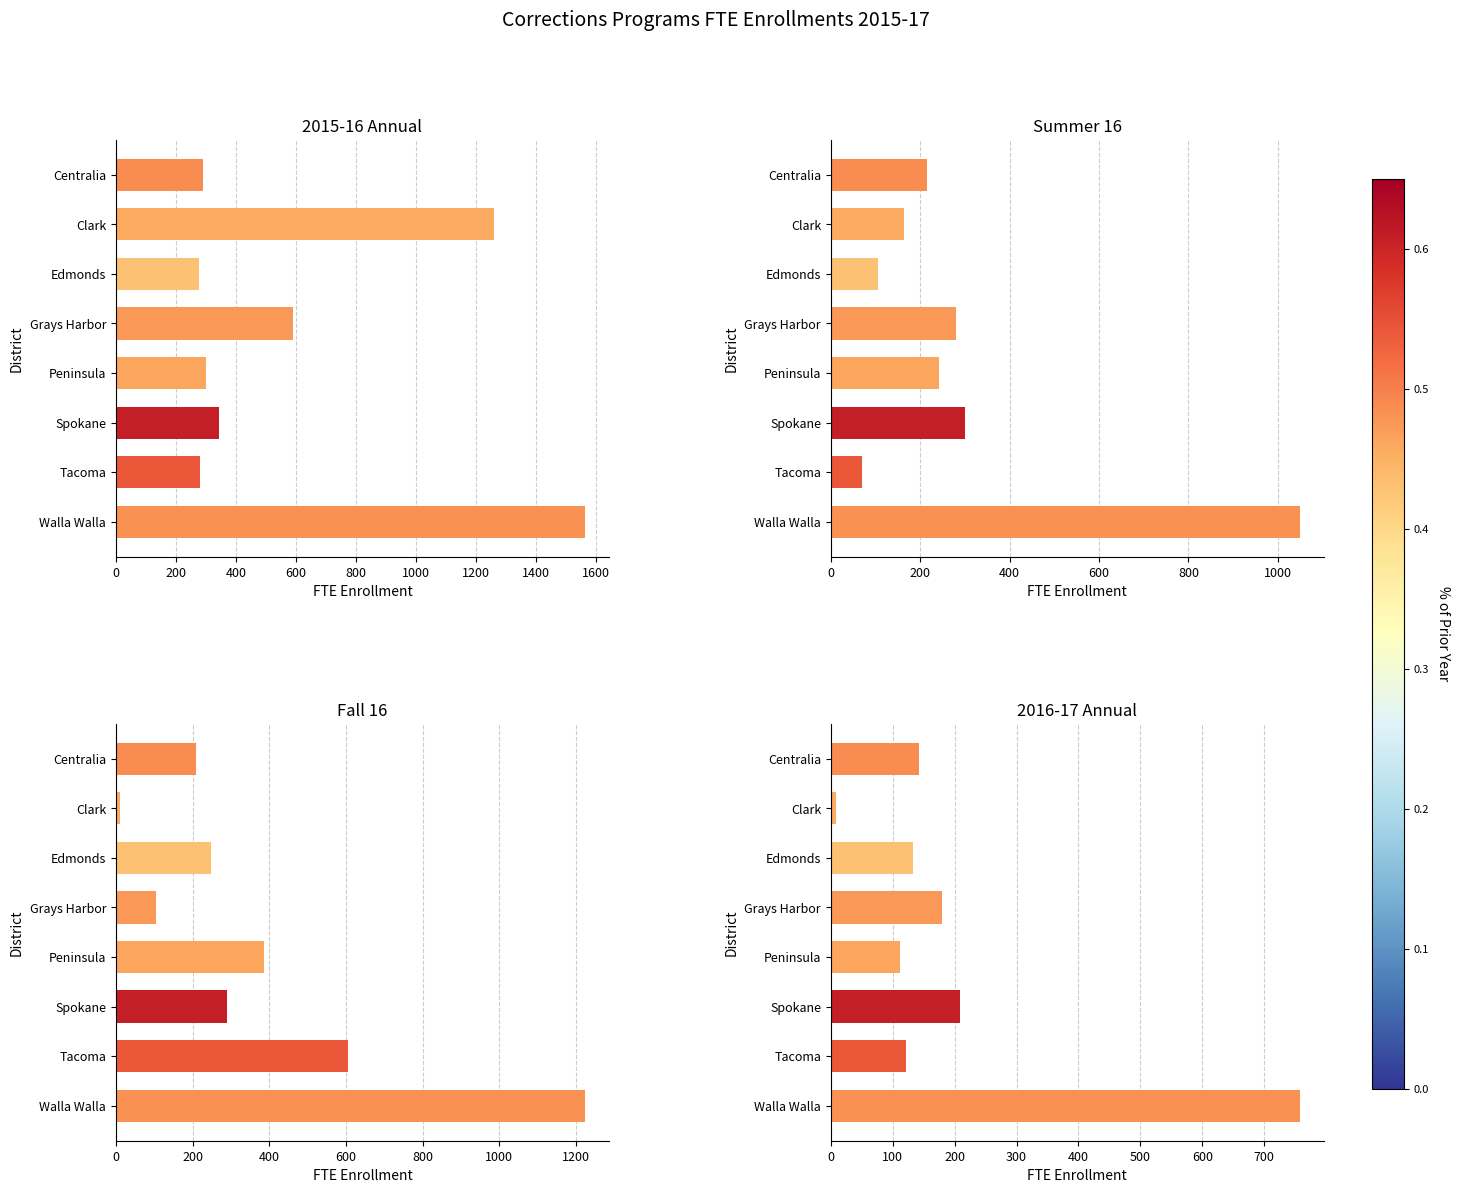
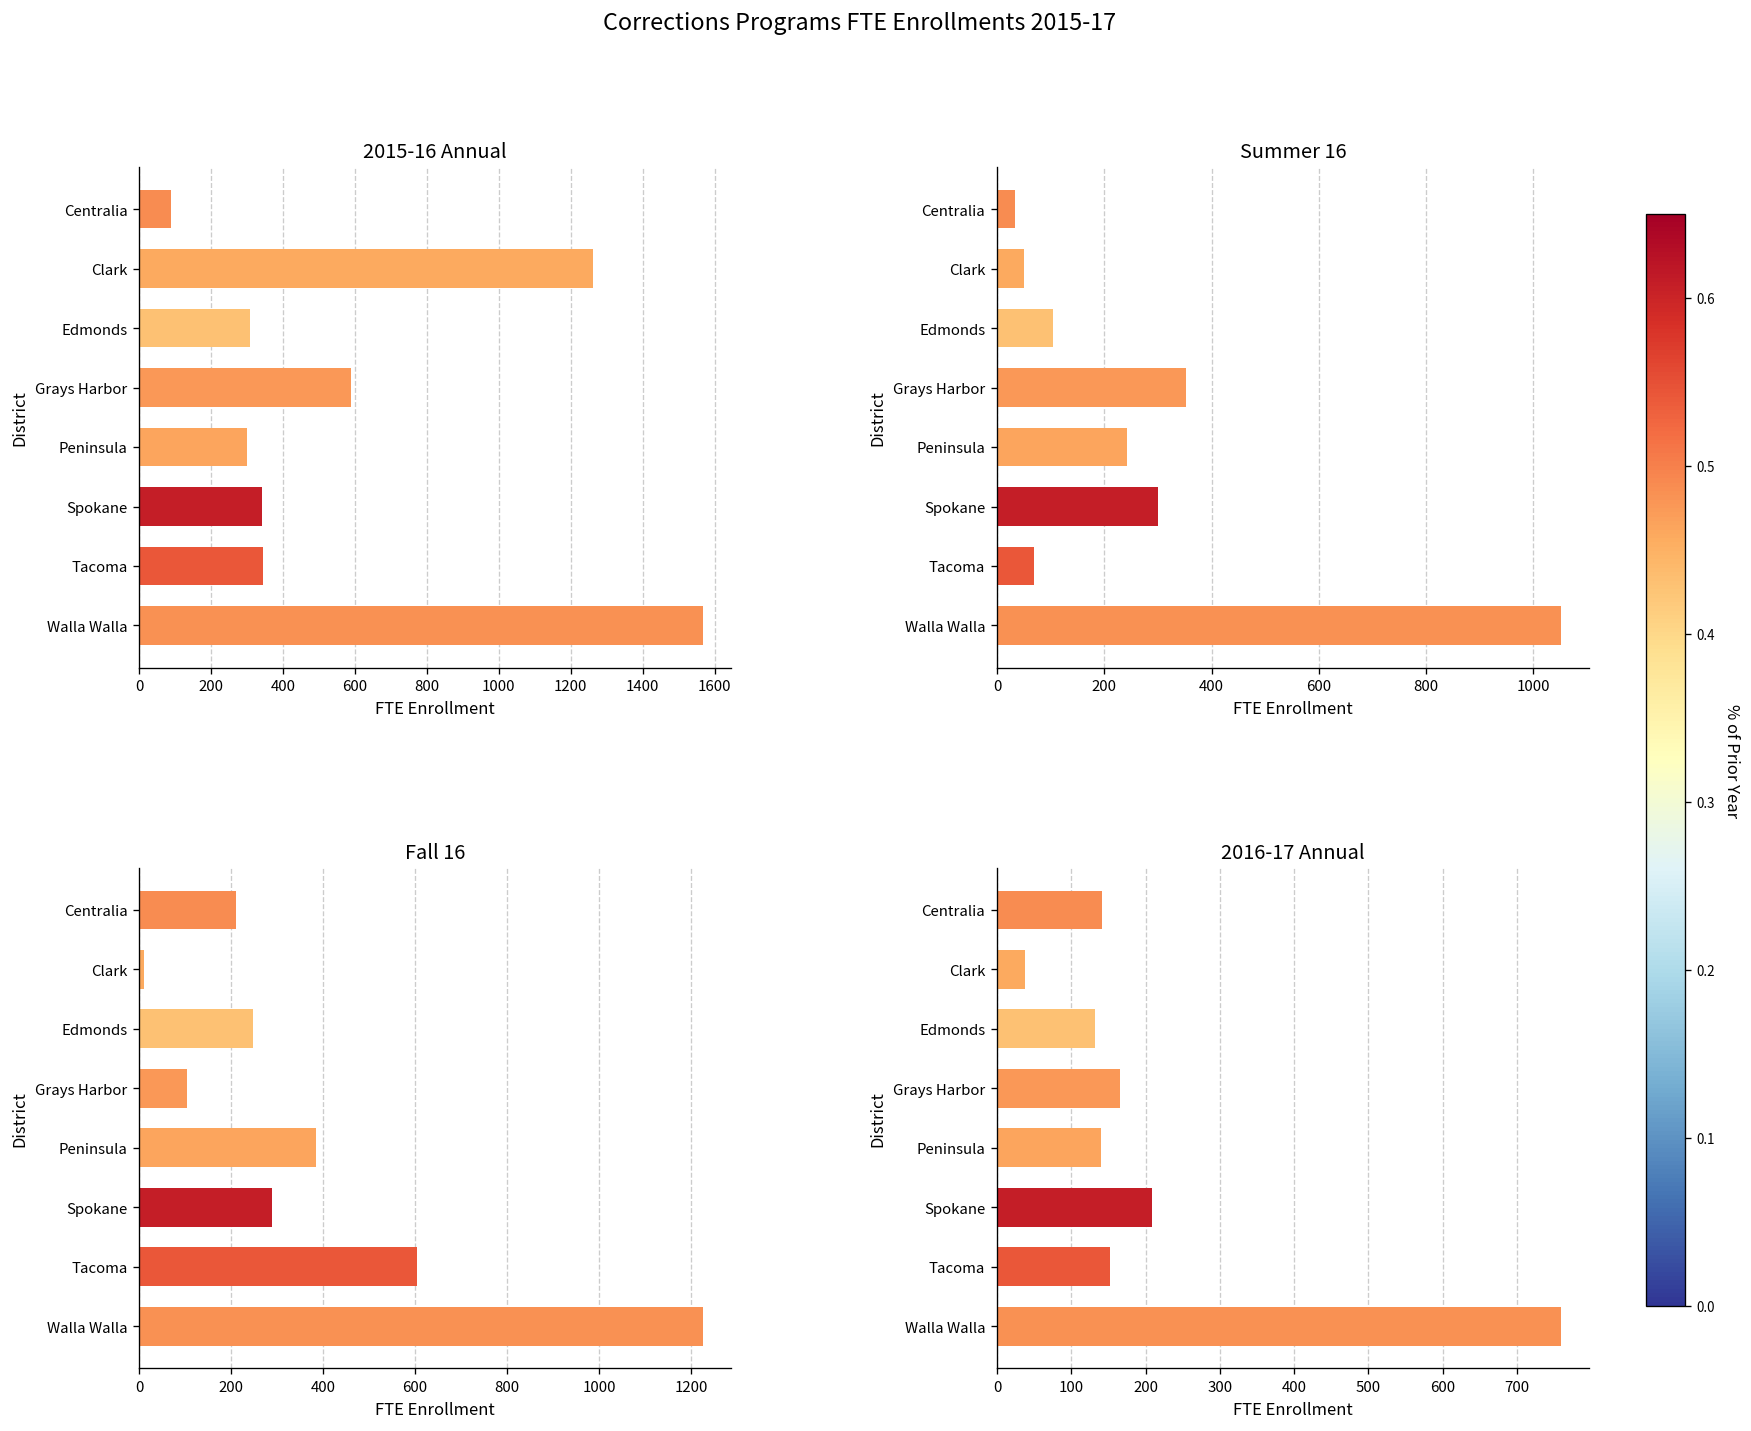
2015-16 Annual, Centralia: 290 -> 90
2015-16 Annual, Edmonds: 280 -> 310
2015-16 Annual, Tacoma: 280 -> 340
Summer 16, Centralia: 220 -> 30
Summer 16, Clark: 160 -> 50
Summer 16, Grays Harbor: 280 -> 350
2016-17 Annual, Clark: 10 -> 40
2016-17 Annual, Grays Harbor: 180 -> 170
2016-17 Annual, Peninsula: 110 -> 140
2016-17 Annual, Tacoma: 120 -> 150
